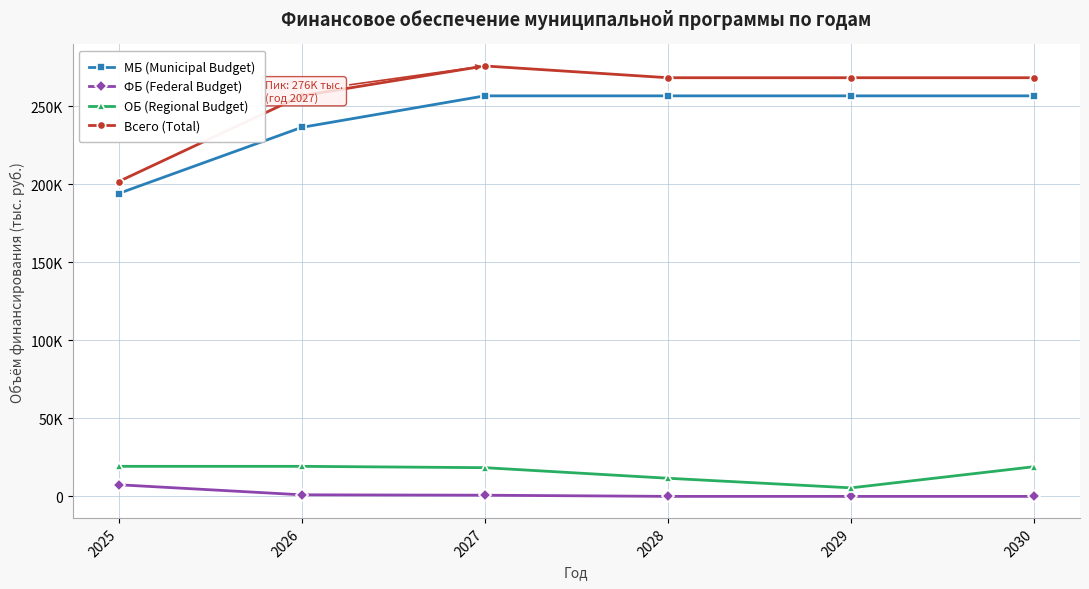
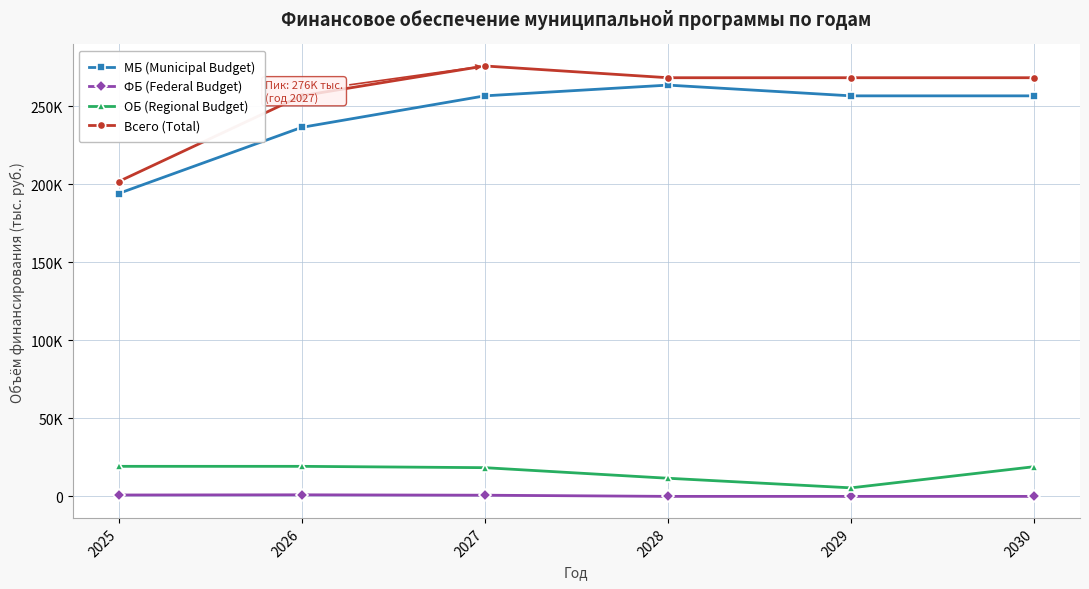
ФБ (Federal Budget), 2025: 7000 -> 1000
МБ (Municipal Budget), 2028: 257000 -> 264000
